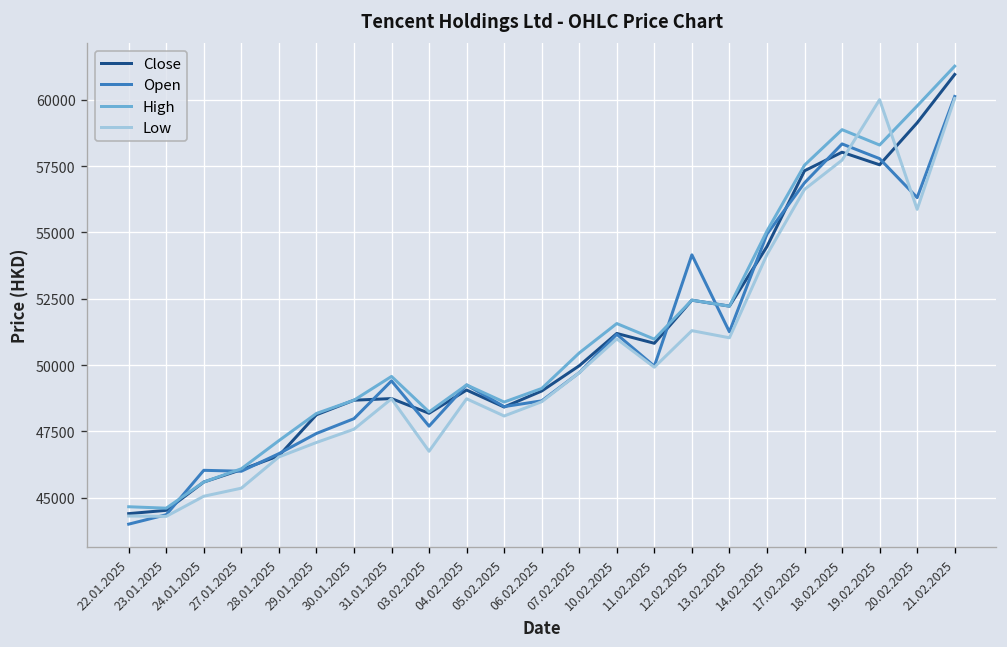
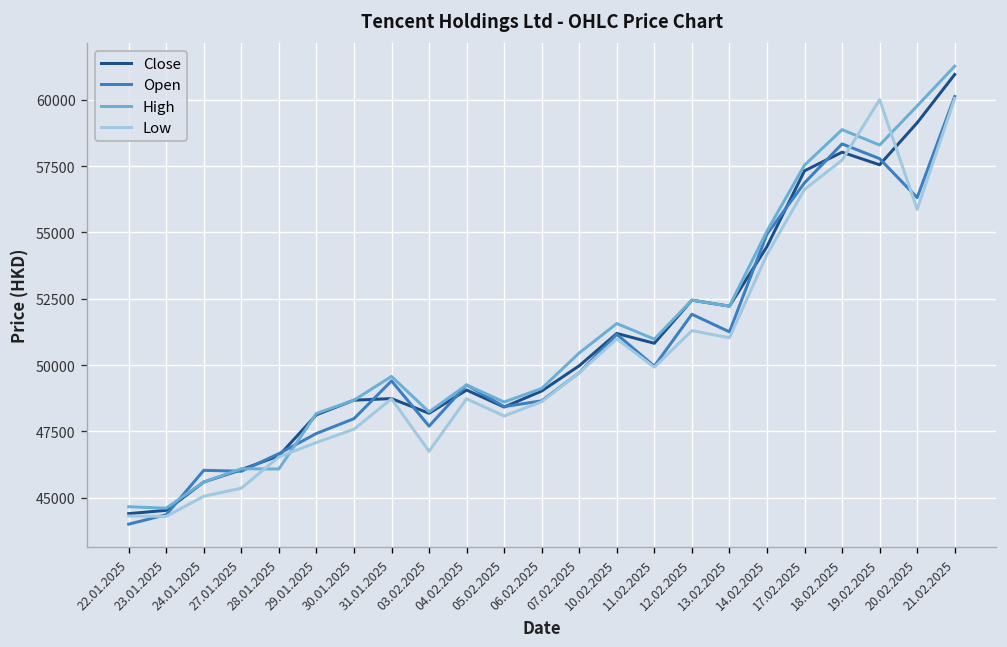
High, 28.01.2025: 47100 -> 46100
Open, 12.02.2025: 54200 -> 51900
